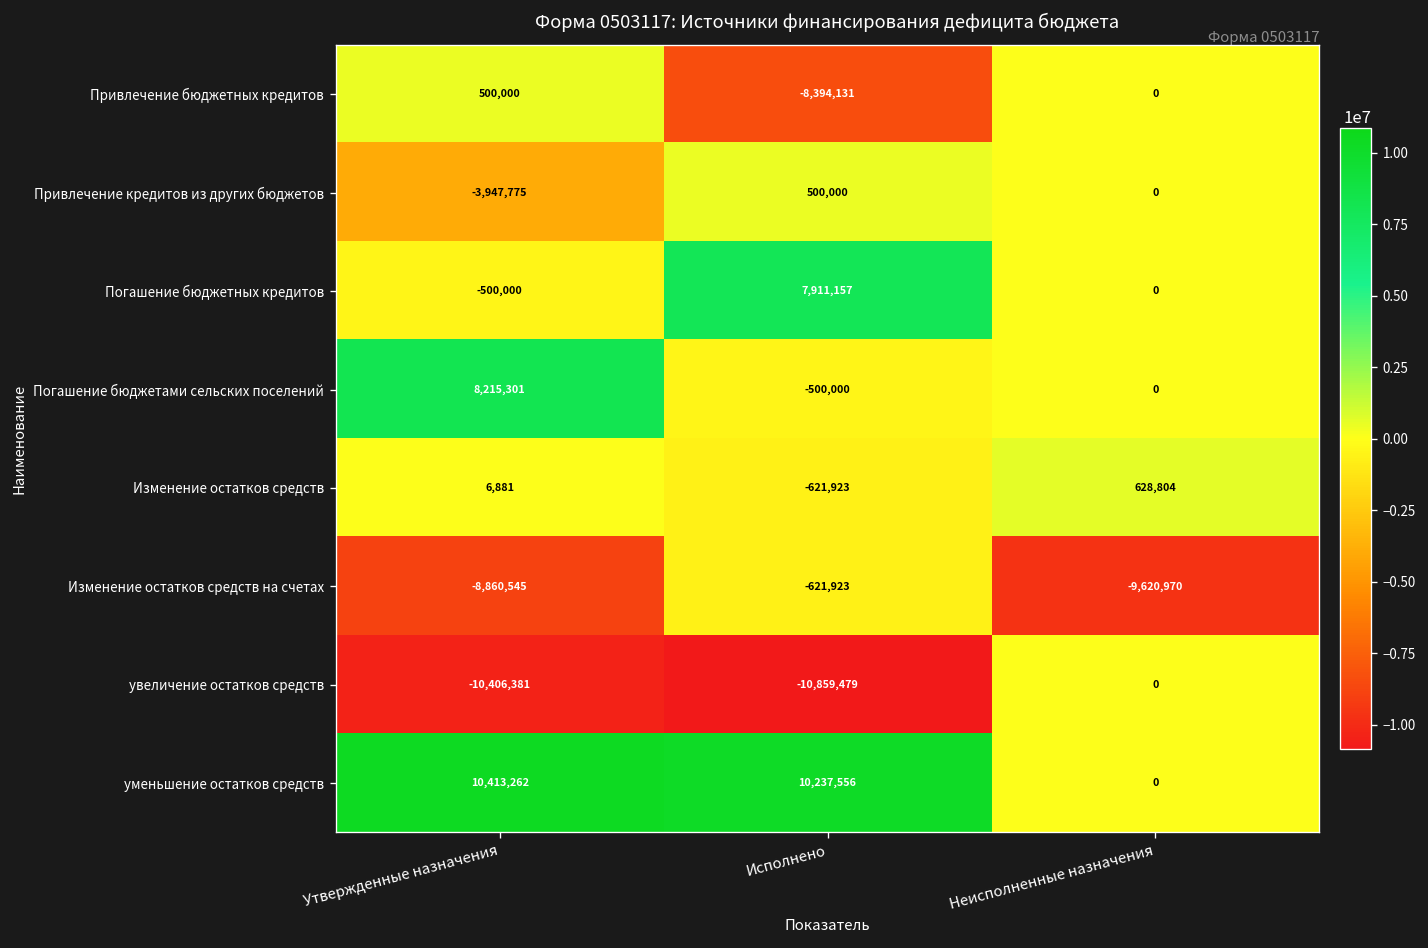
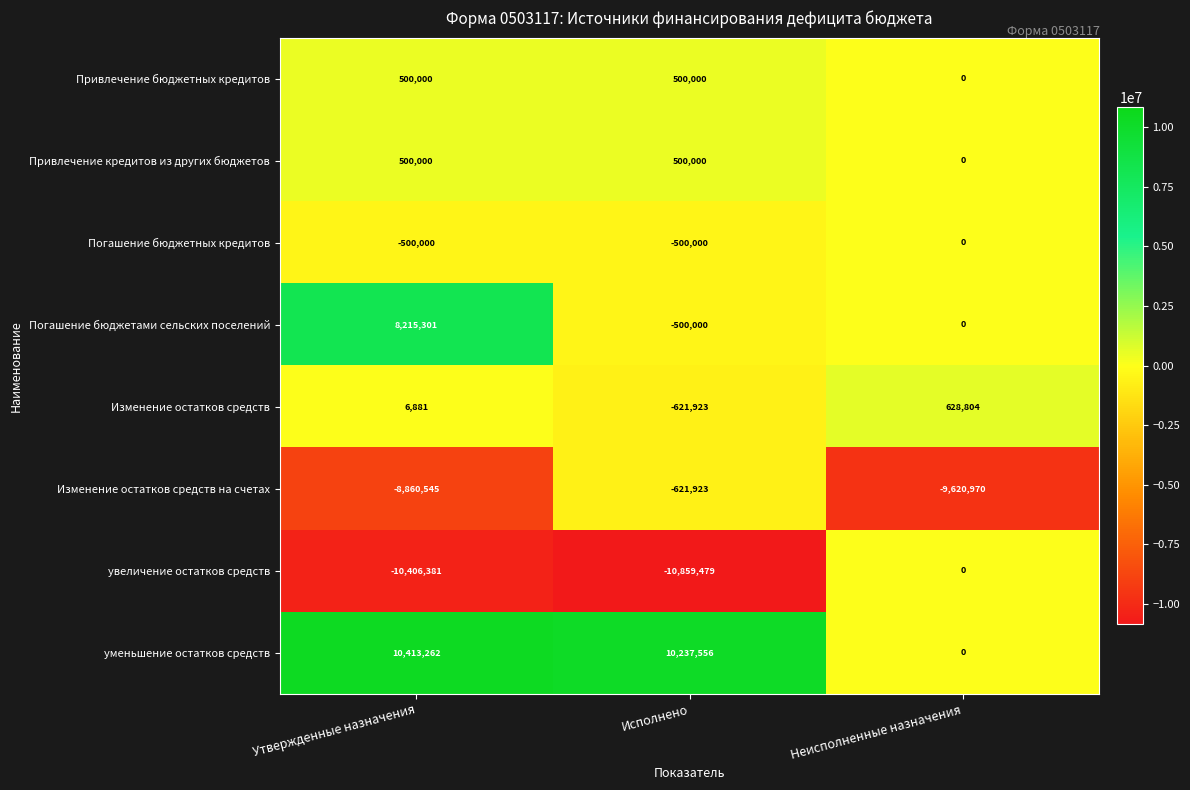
Привлечение бюджетных кредитов, Исполнено: -8,394,131 -> 500,000
Привлечение кредитов из других бюджетов, Утвержденные назначения: -3,947,775 -> 500,000
Погашение бюджетных кредитов, Исполнено: 7,911,157 -> -500,000
